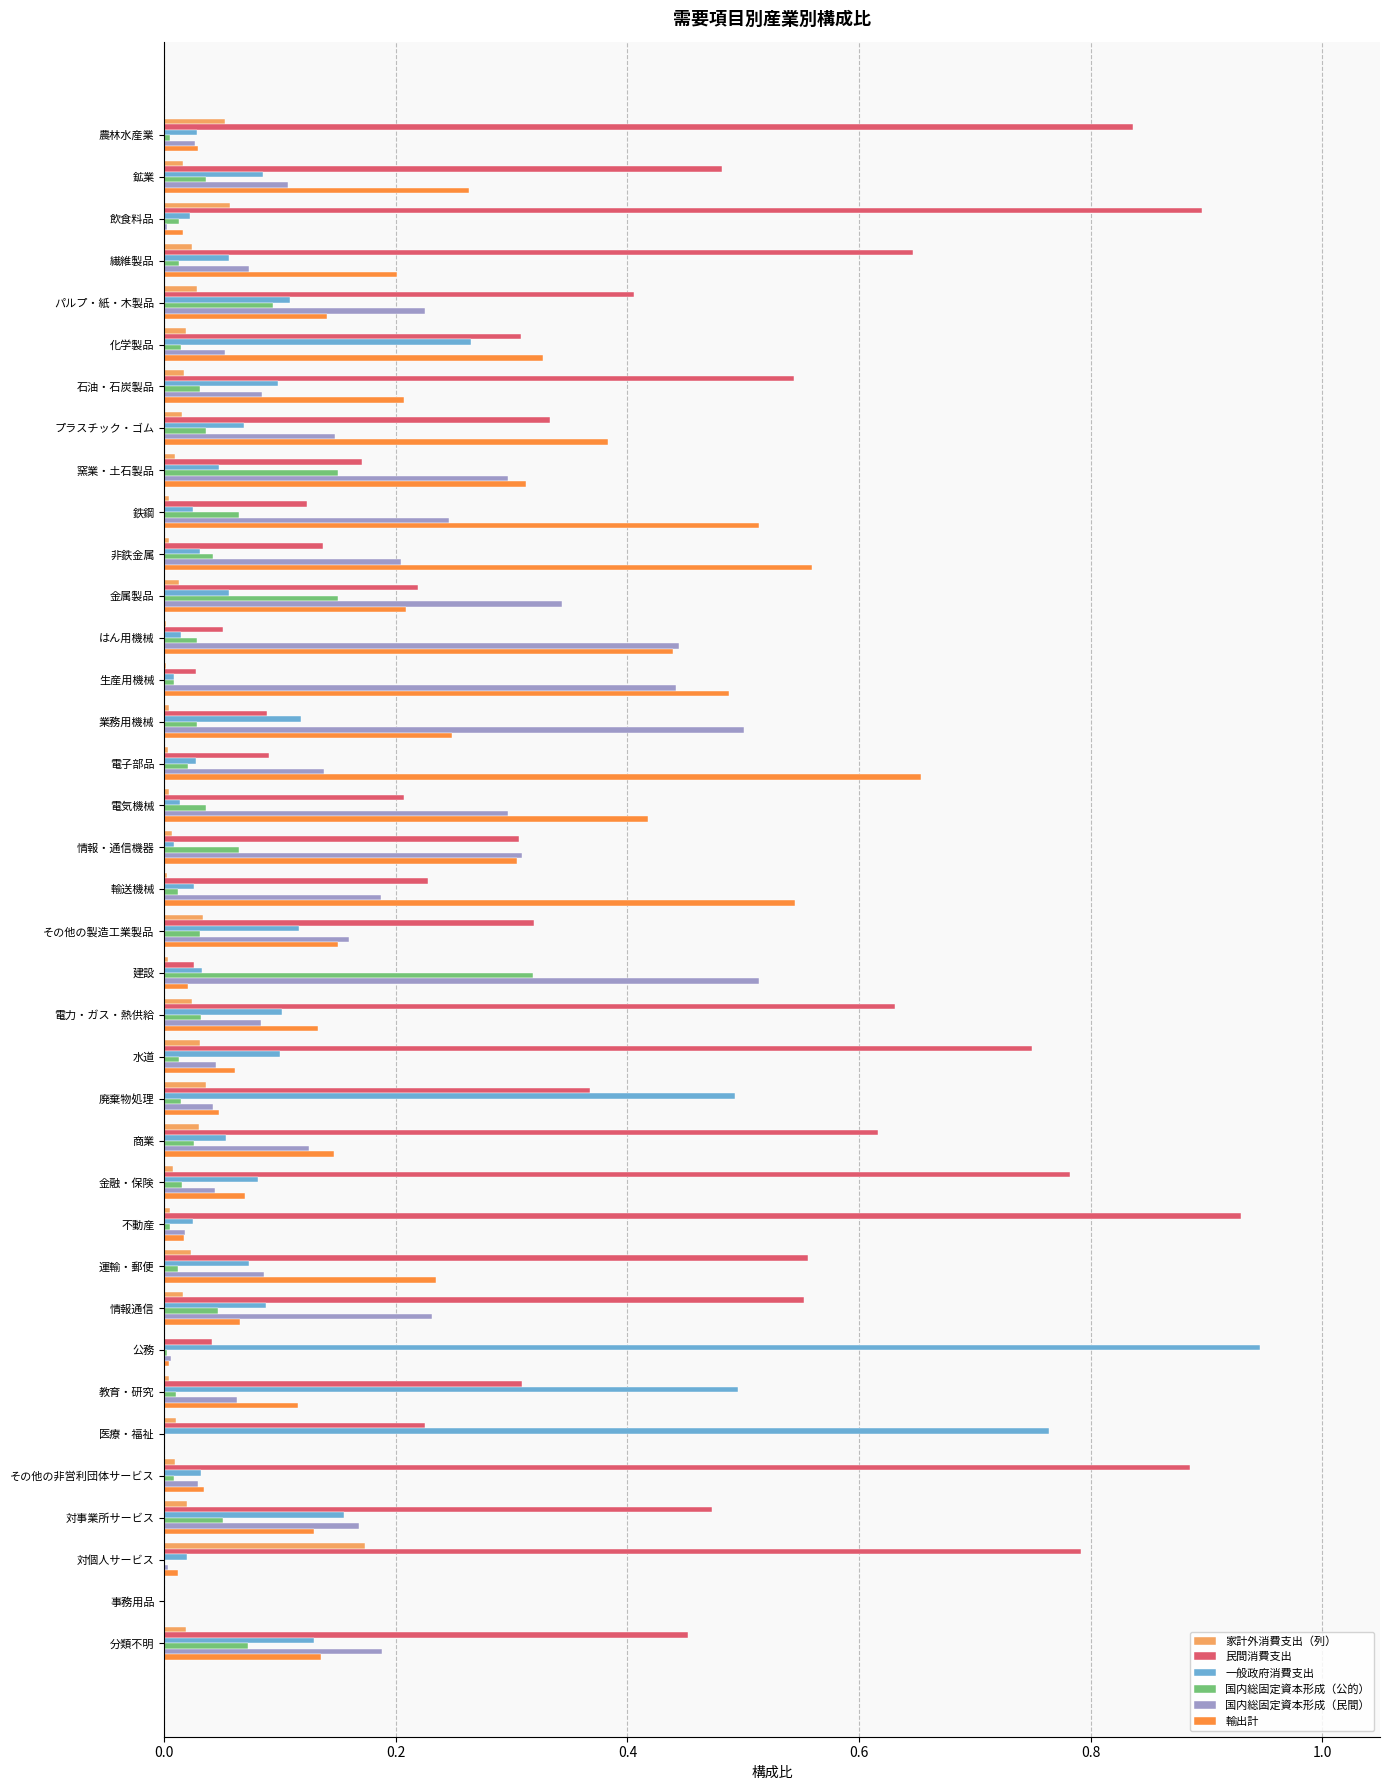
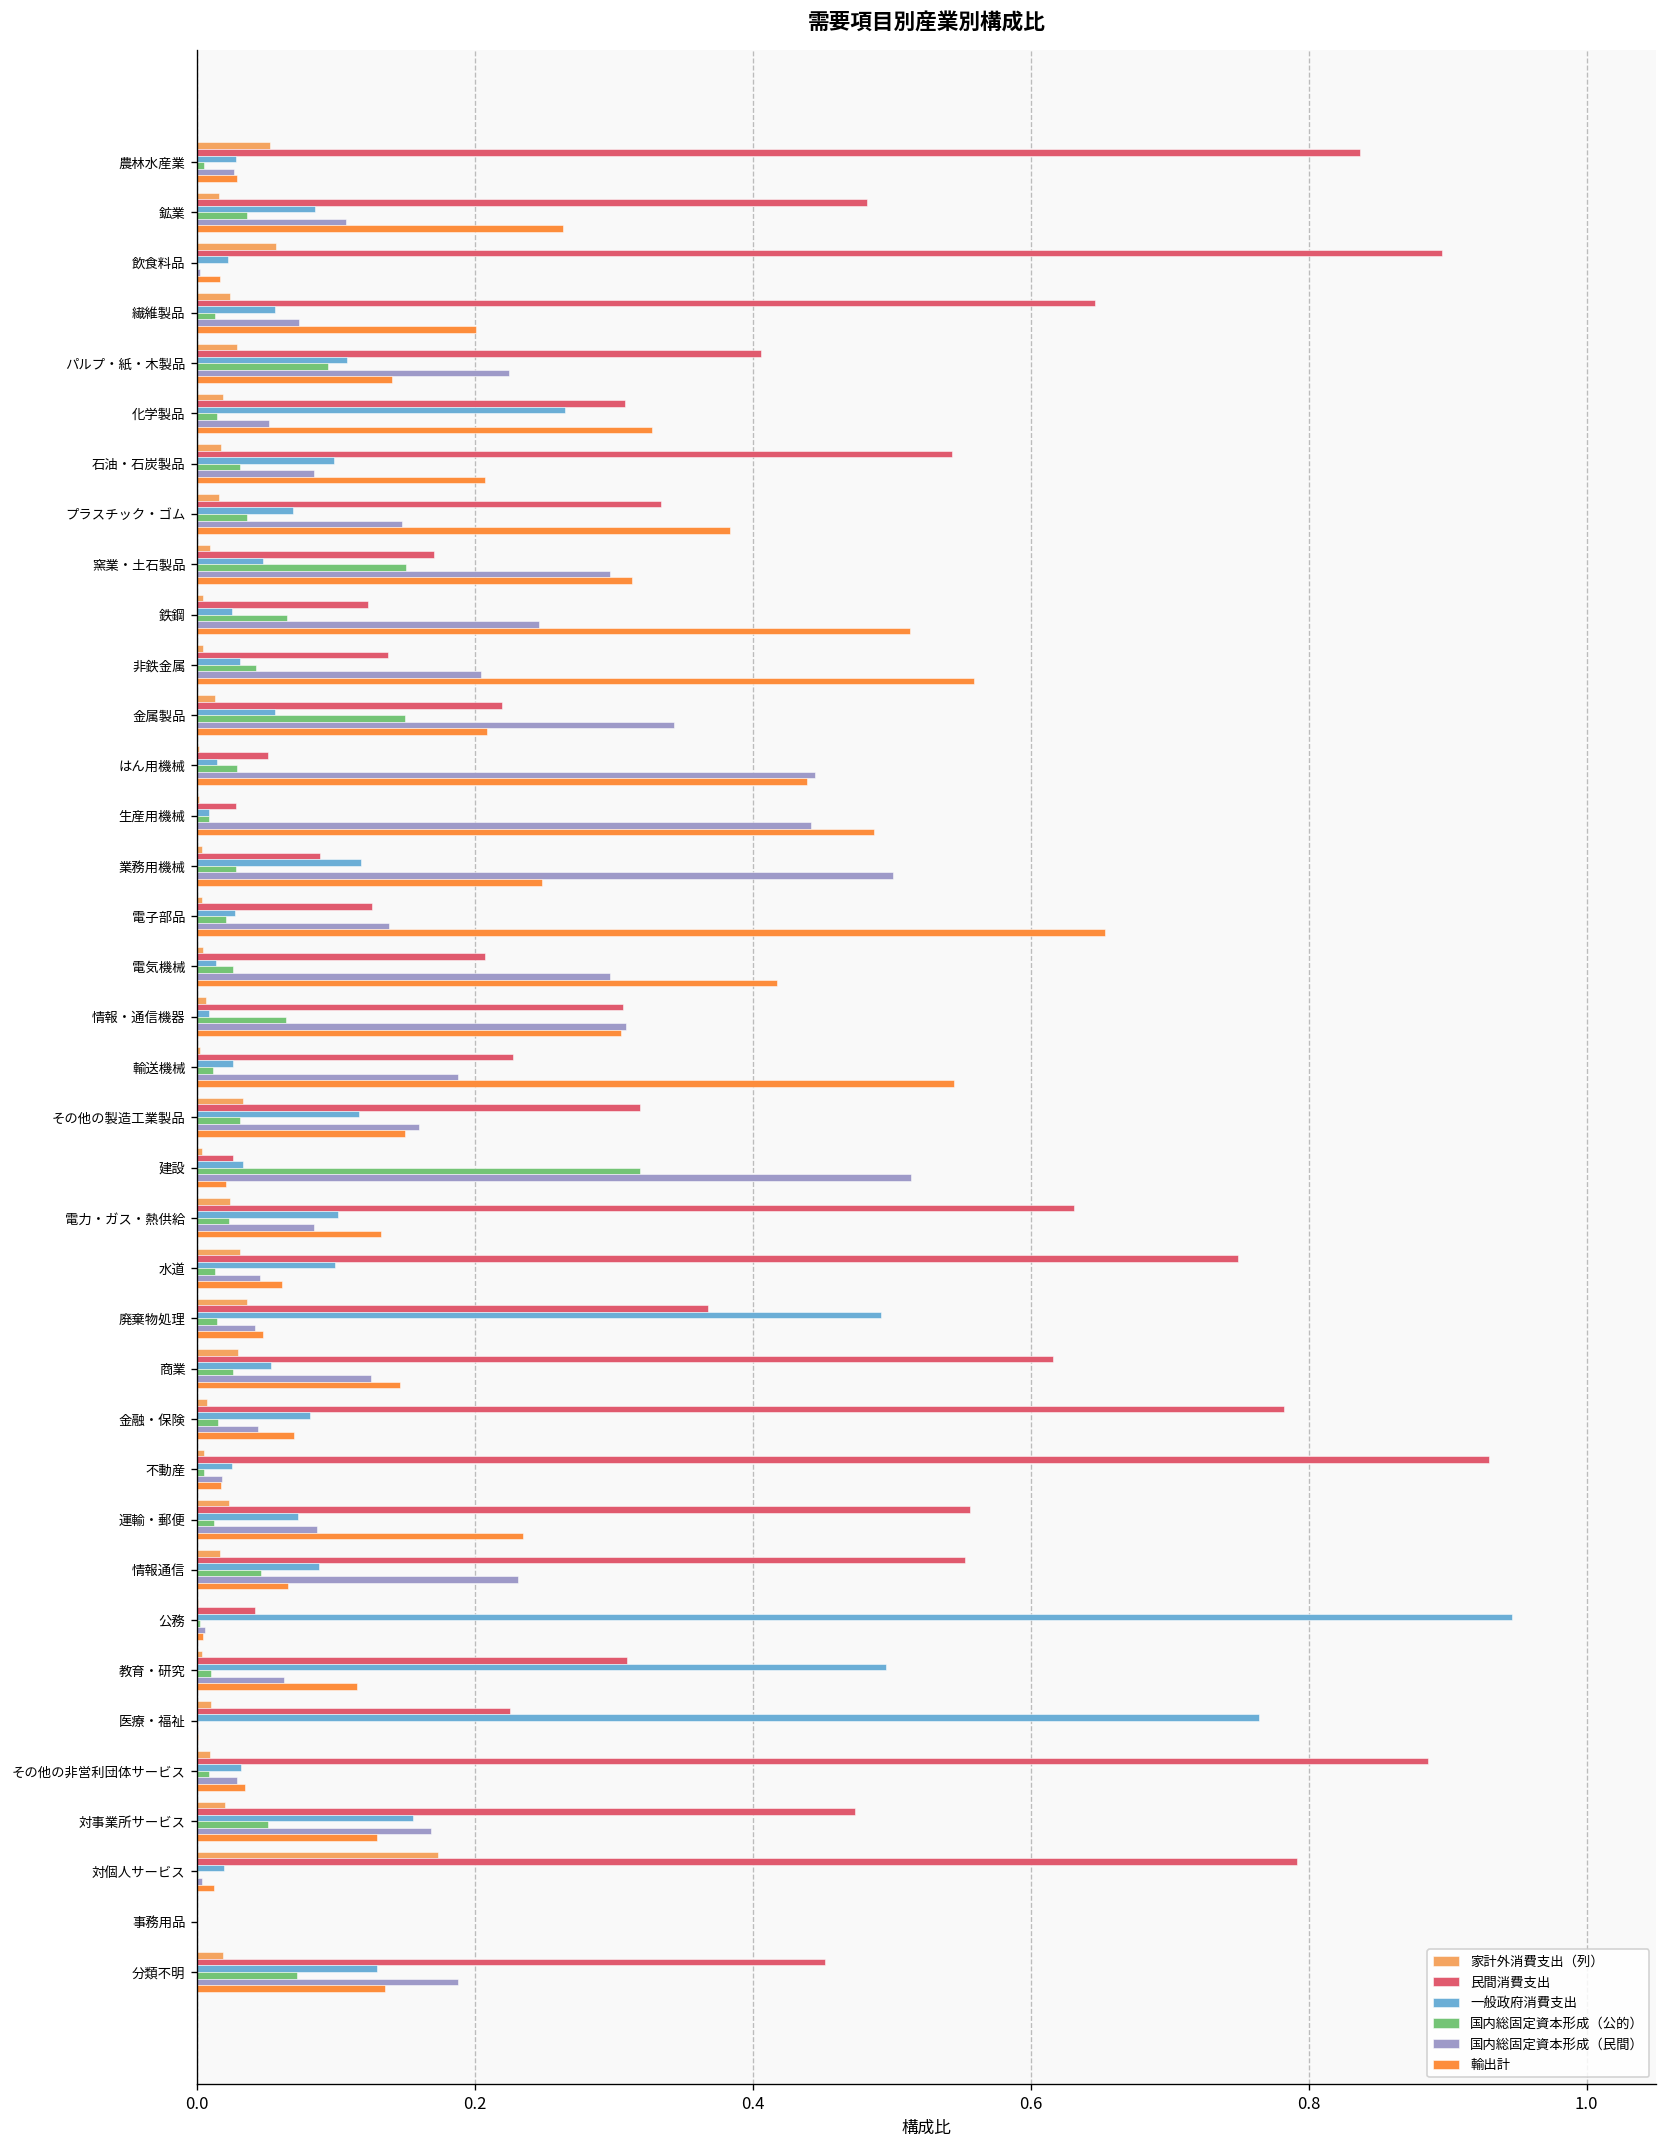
国内総固定資本形成（公的）, 飲食料品: 0.013 -> 0.000
民間消費支出, 電子部品: 0.090 -> 0.126
国内総固定資本形成（公的）, 電気機械: 0.036 -> 0.025
国内総固定資本形成（公的）, 電力・ガス・熱供給: 0.032 -> 0.023
